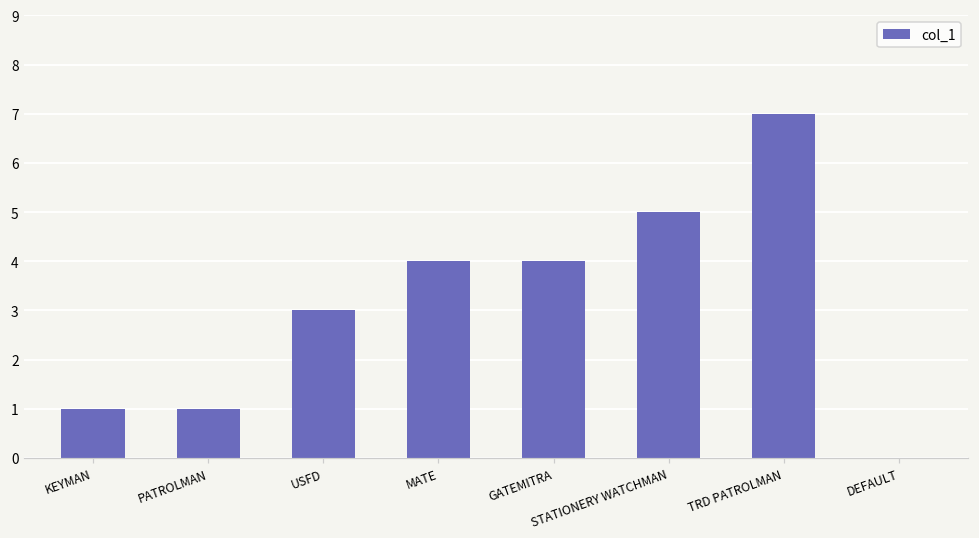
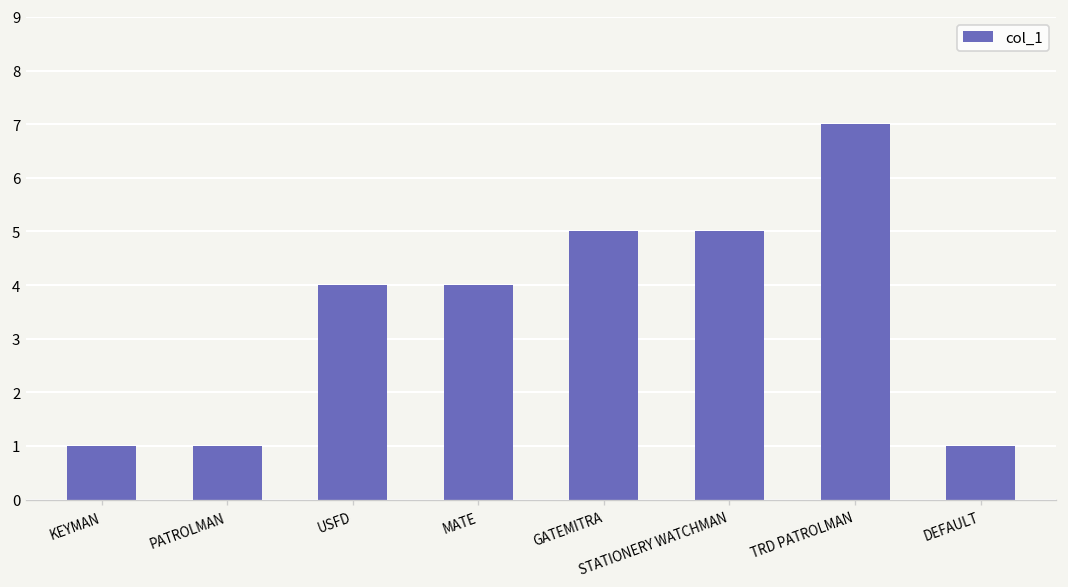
USFD: 3 -> 4
GATEMITRA: 4 -> 5
DEFAULT: 0 -> 1
